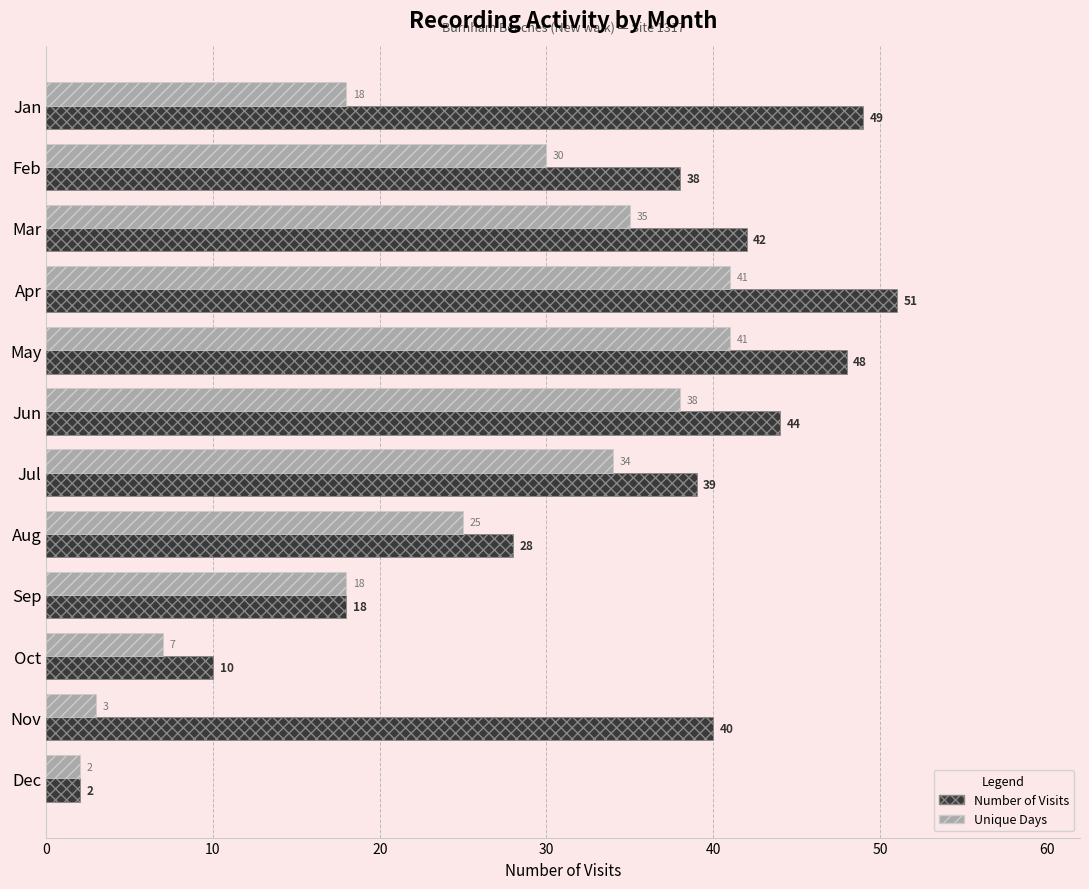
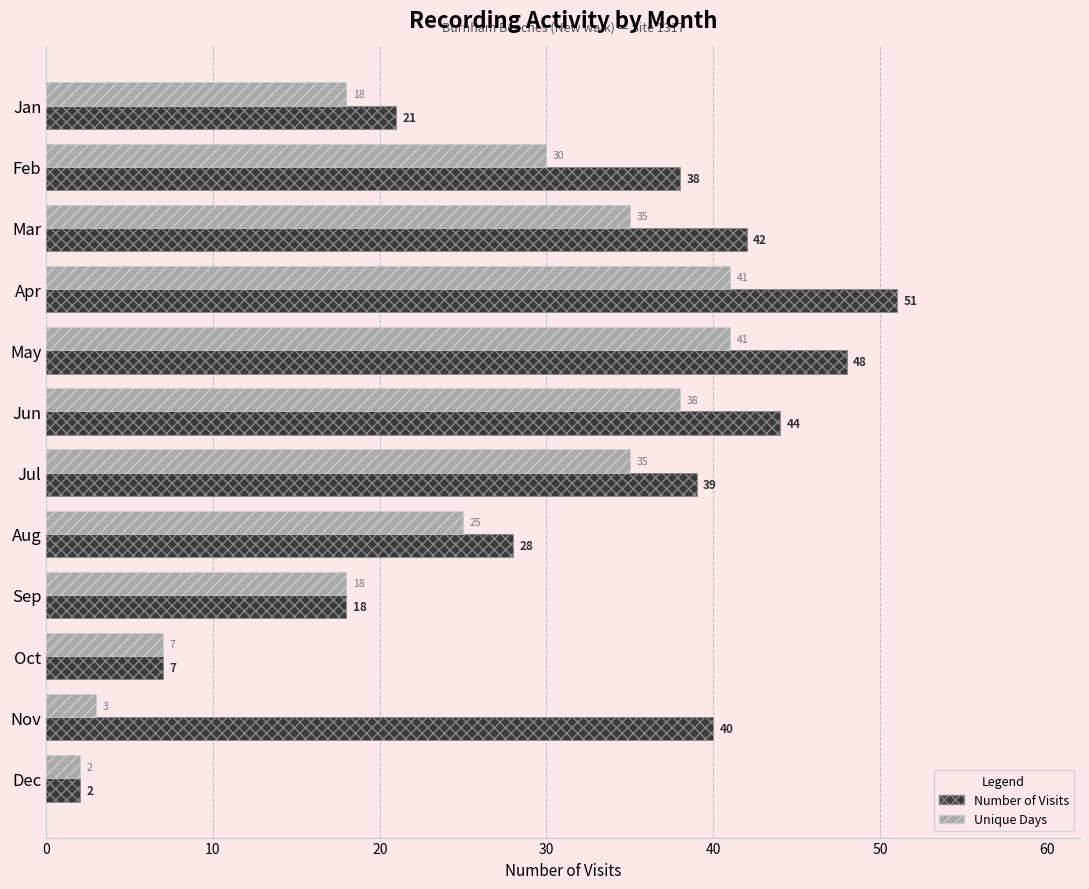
Number of Visits, Jan: 49 -> 21
Unique Days, Jul: 34 -> 35
Number of Visits, Oct: 10 -> 7
